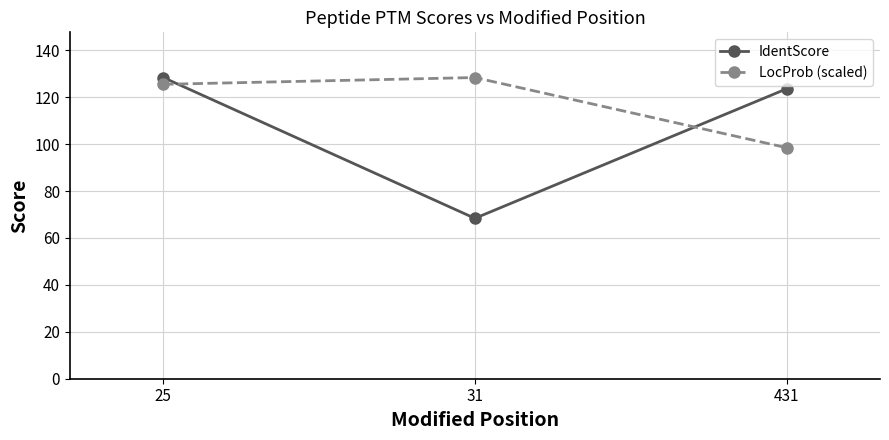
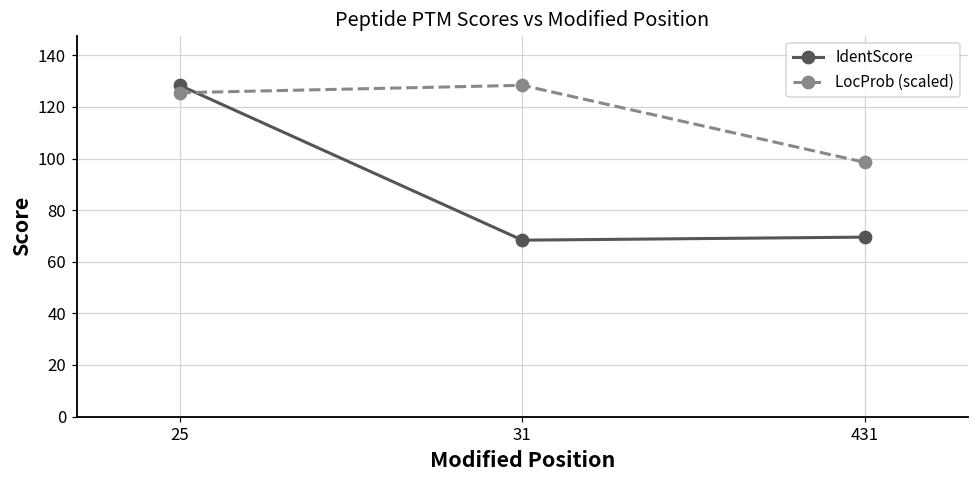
IdentScore, 431: 124 -> 70
